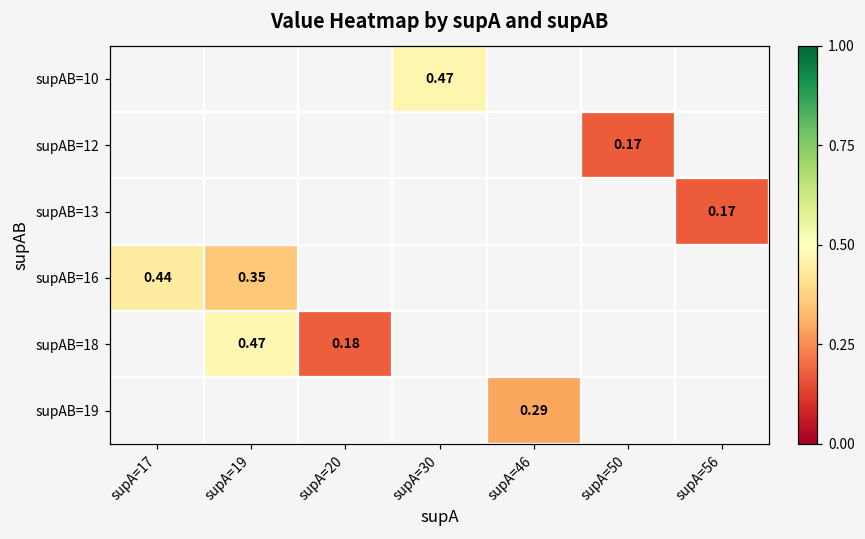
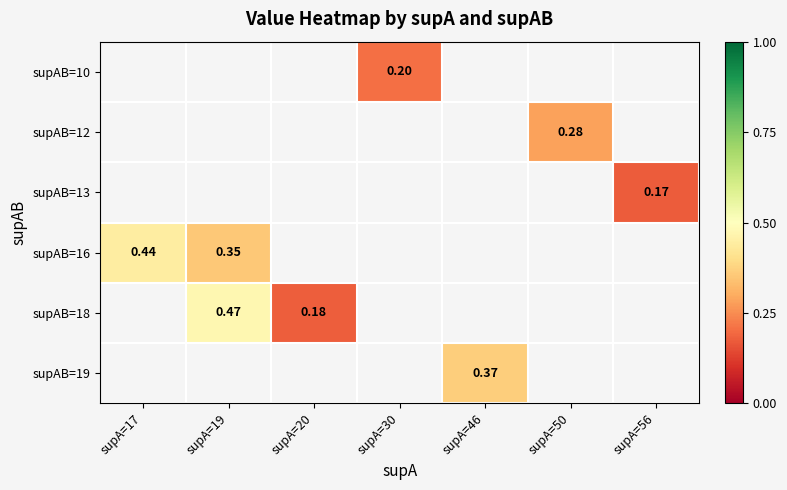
supAB=10, supA=30: 0.47 -> 0.20
supAB=12, supA=50: 0.17 -> 0.28
supAB=19, supA=46: 0.29 -> 0.37
